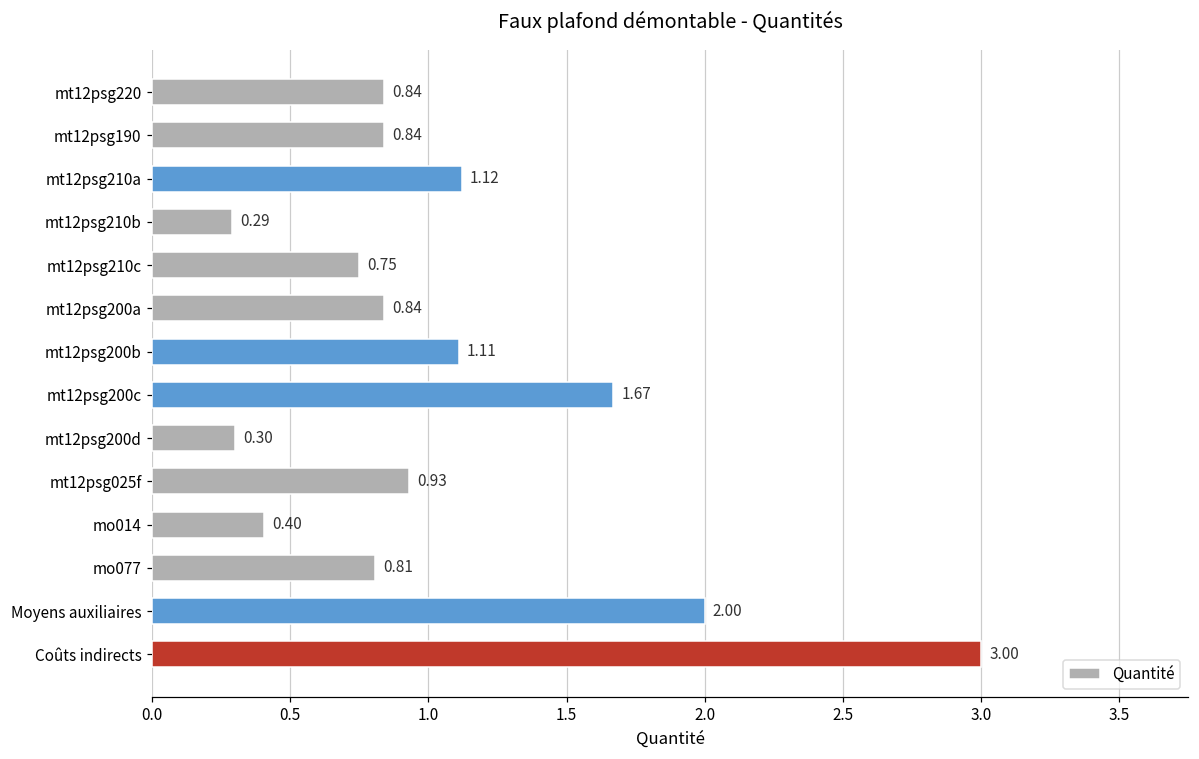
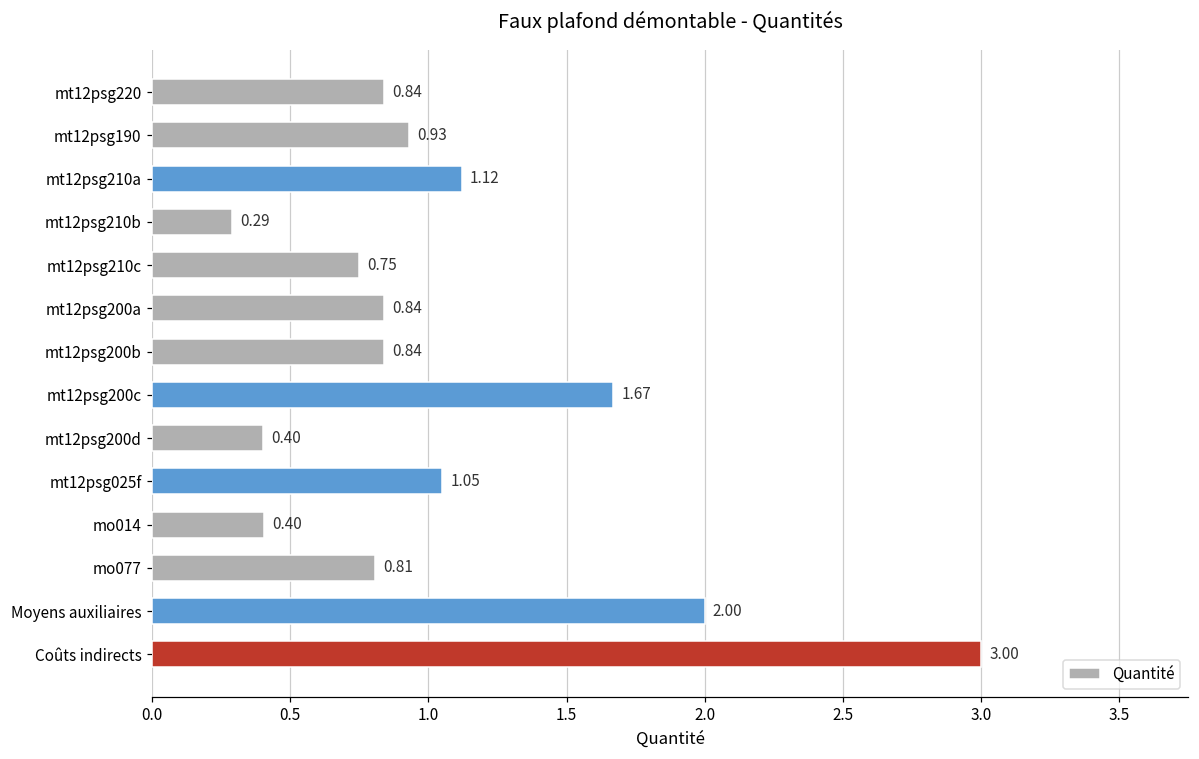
mt12psg190: 0.84 -> 0.93
mt12psg200b: 1.11 -> 0.84
mt12psg200d: 0.30 -> 0.40
mt12psg025f: 0.93 -> 1.05
